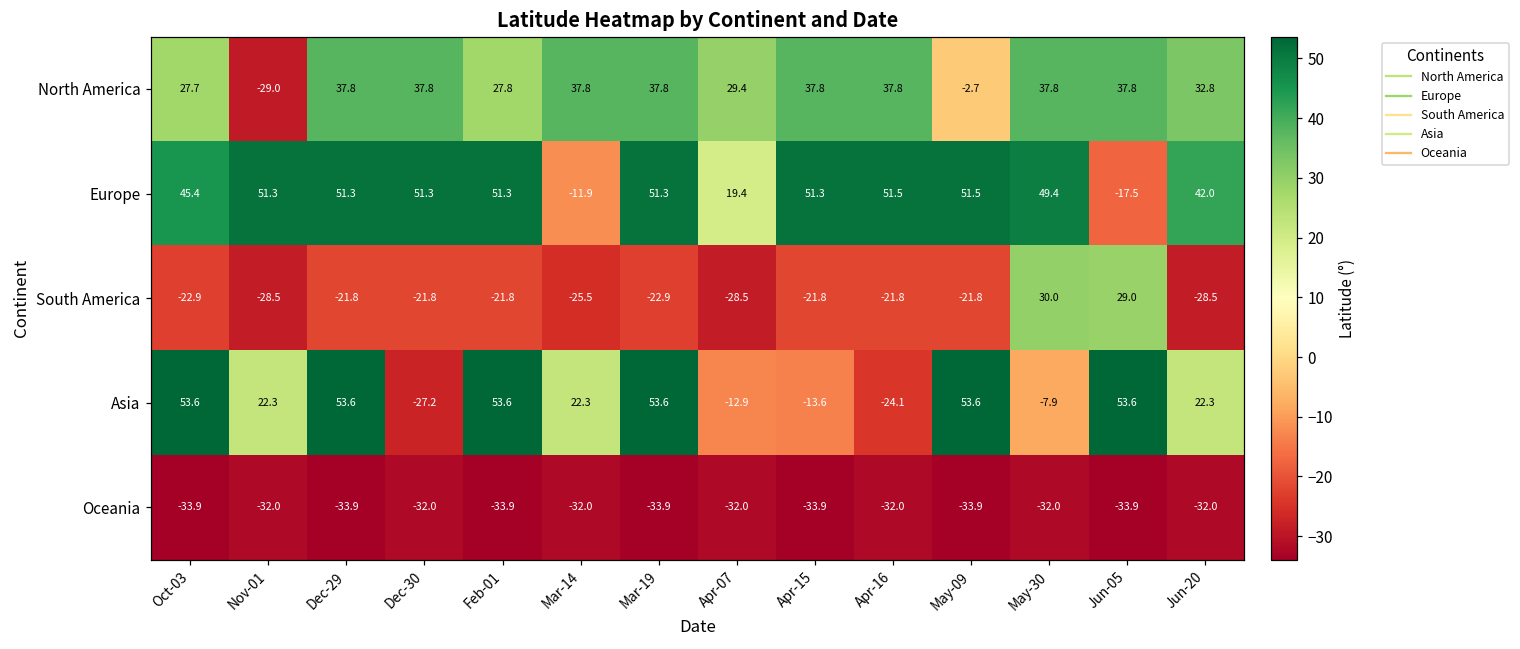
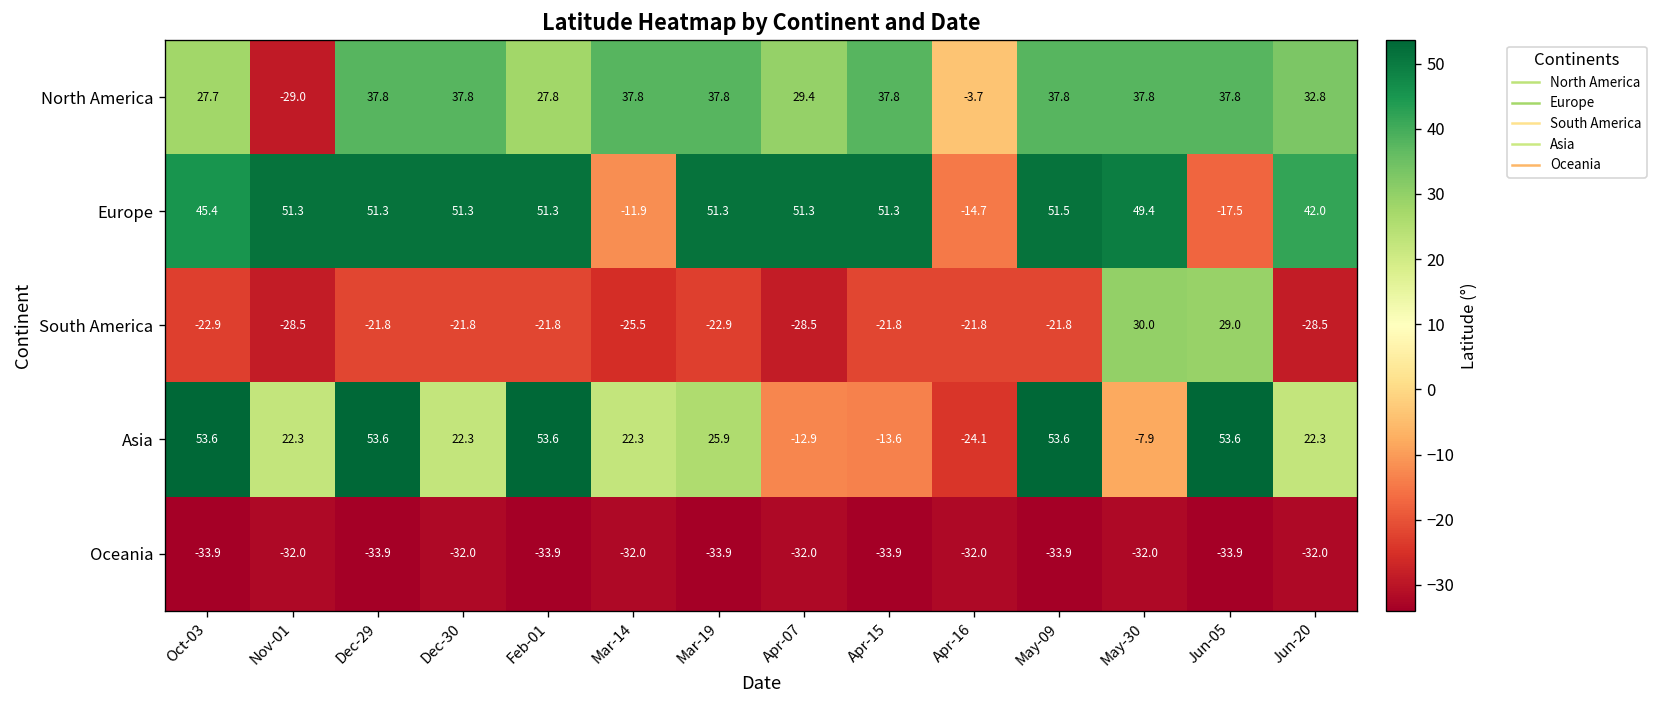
North America, Apr-16: 37.8 -> -3.7
North America, May-09: -2.7 -> 37.8
Europe, Apr-07: 19.4 -> 51.3
Europe, Apr-16: 51.5 -> -14.7
Asia, Dec-30: -27.2 -> 22.3
Asia, Mar-19: 53.6 -> 25.9
